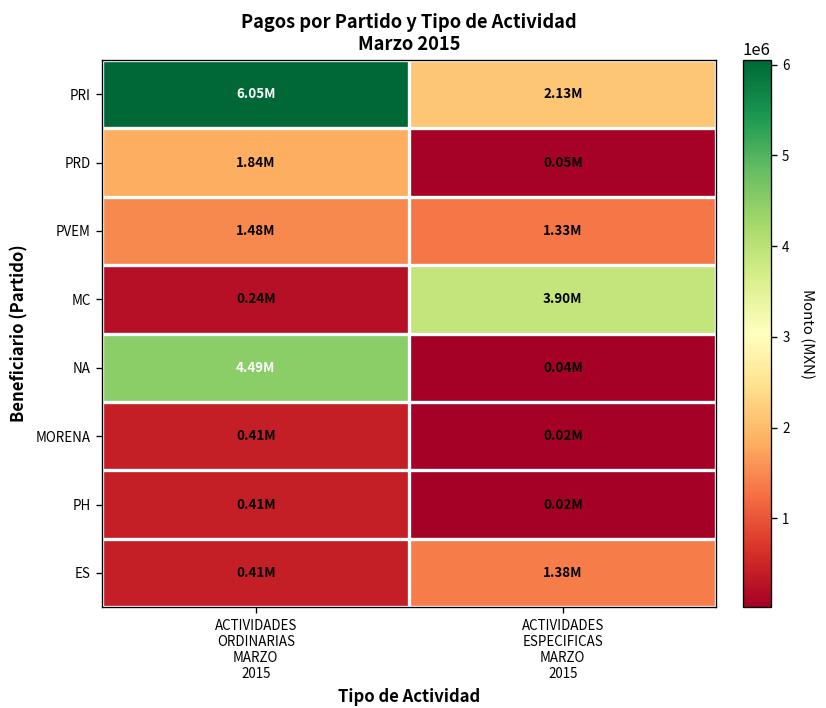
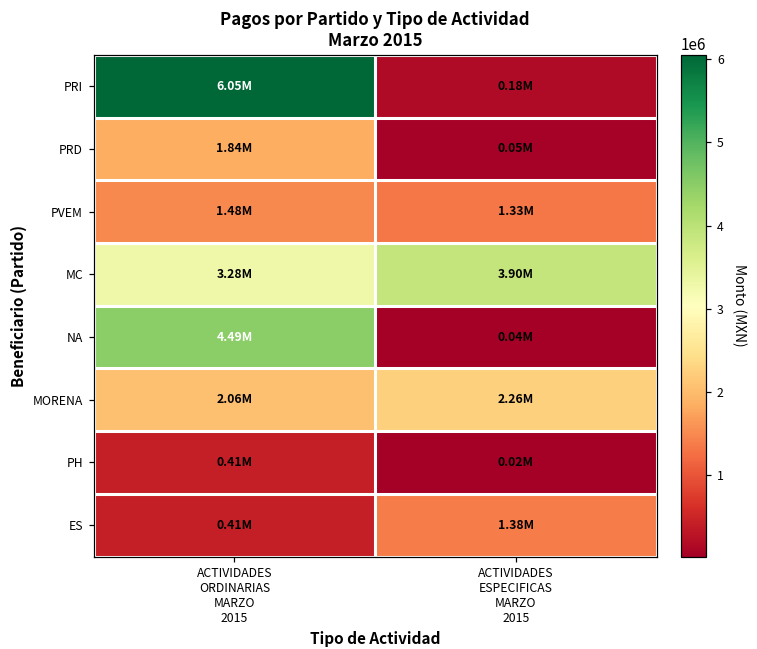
PRI, ACTIVIDADES ESPECIFICAS MARZO 2015: 2.13M -> 0.18M
MC, ACTIVIDADES ORDINARIAS MARZO 2015: 0.24M -> 3.28M
MORENA, ACTIVIDADES ORDINARIAS MARZO 2015: 0.41M -> 2.06M
MORENA, ACTIVIDADES ESPECIFICAS MARZO 2015: 0.02M -> 2.26M
